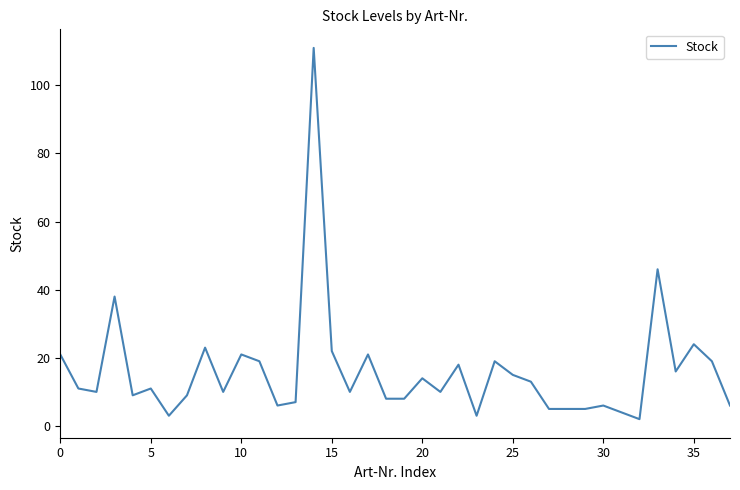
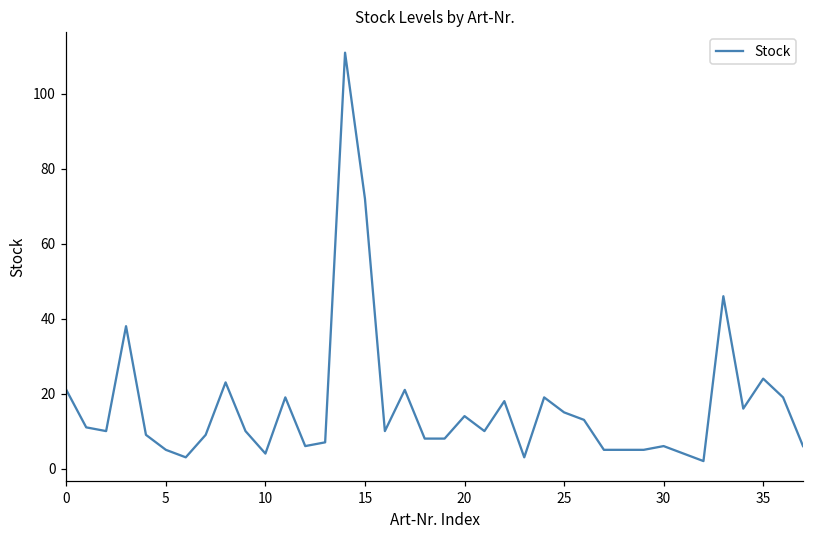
5: 11 -> 5
10: 21 -> 4
15: 22 -> 72
